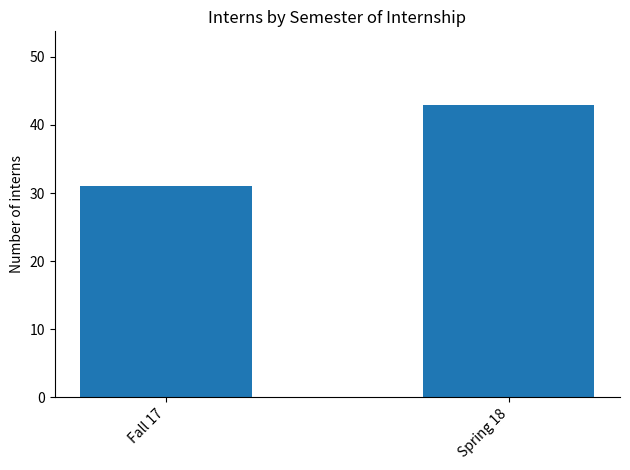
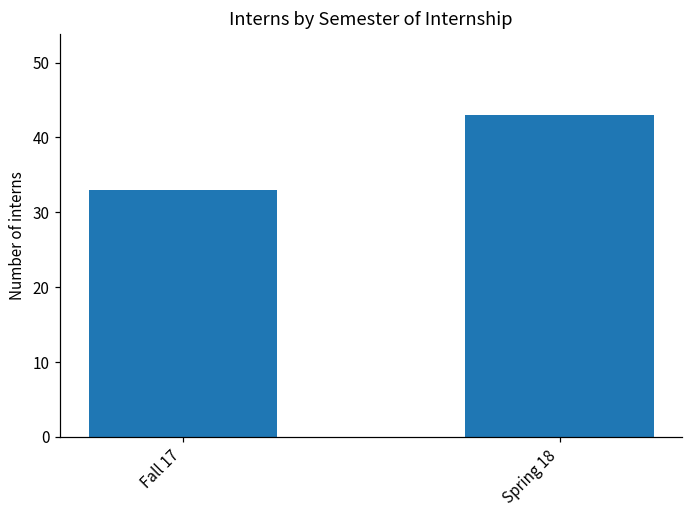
Fall 17: 31 -> 33
